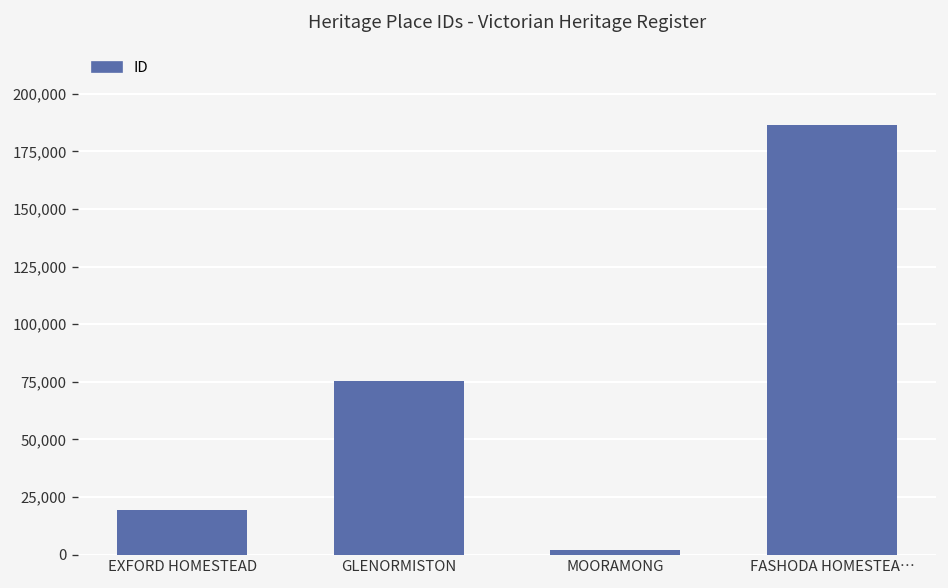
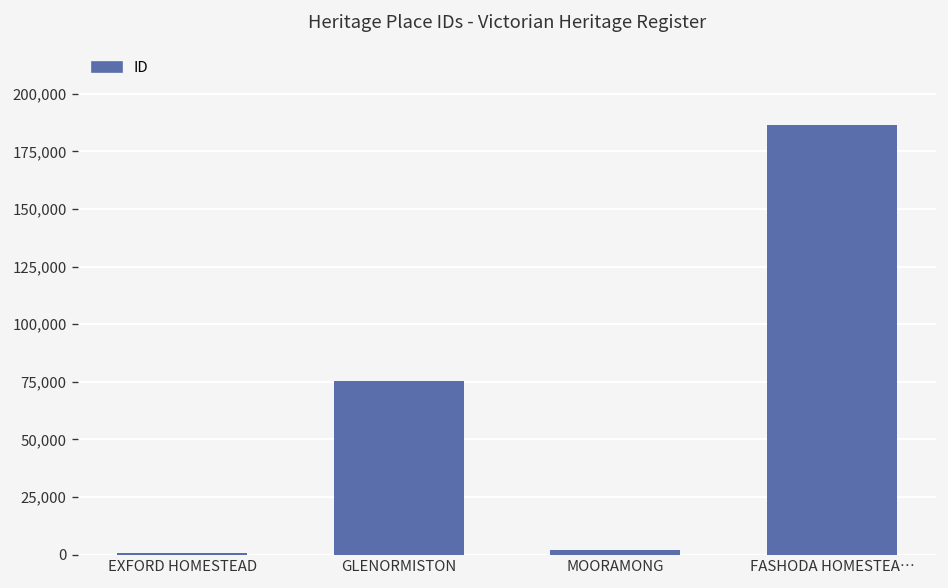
EXFORD HOMESTEAD: 19,000 -> 1,000
